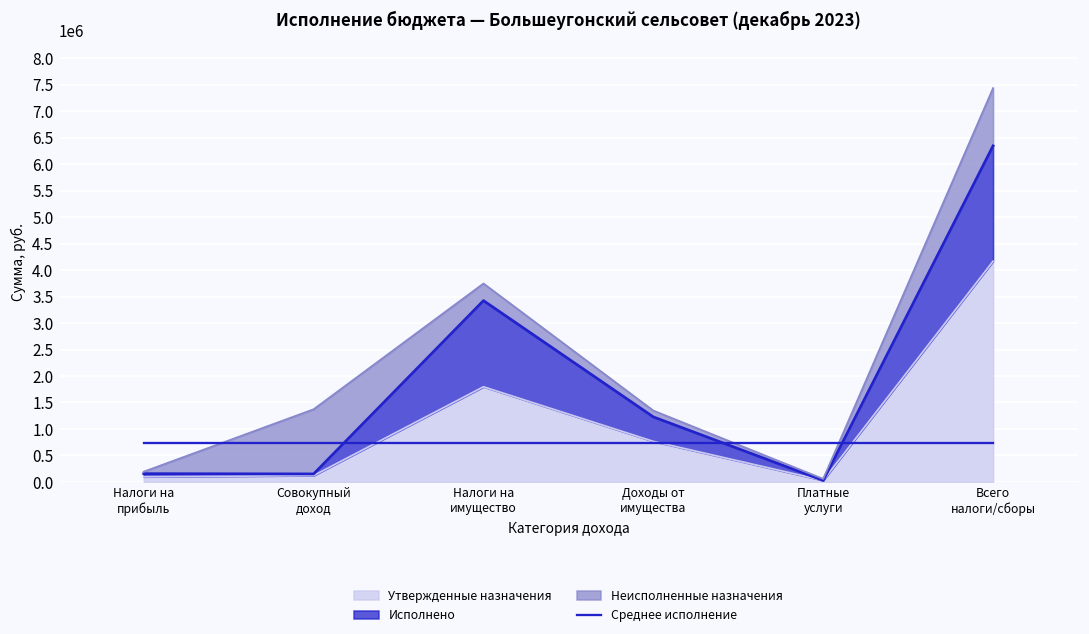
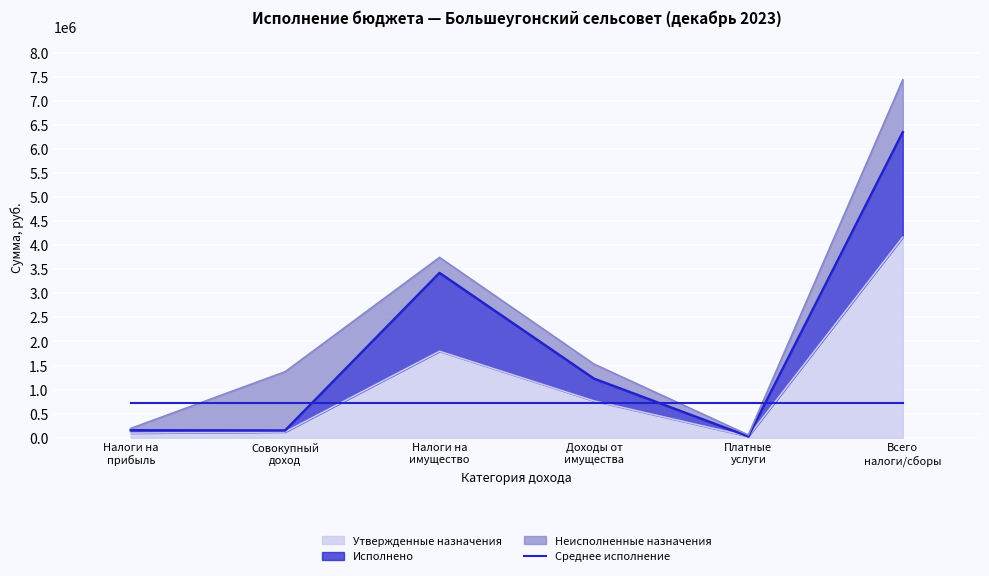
Неисполненные назначения, Доходы от имущества: 100000 -> 300000
